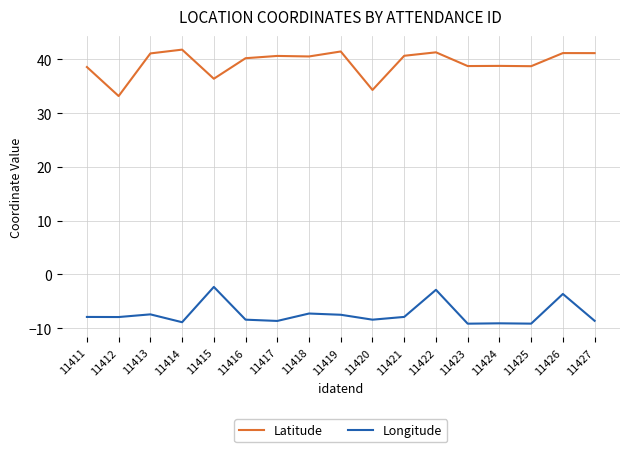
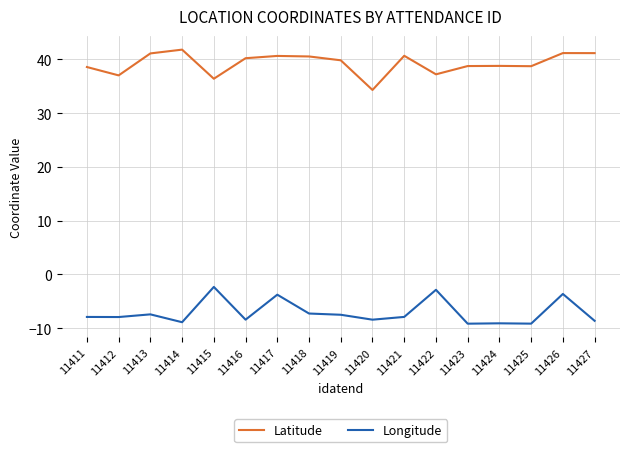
Latitude, 11412: 33 -> 37
Longitude, 11417: -9 -> -4
Latitude, 11419: 41 -> 40
Latitude, 11422: 41 -> 37
